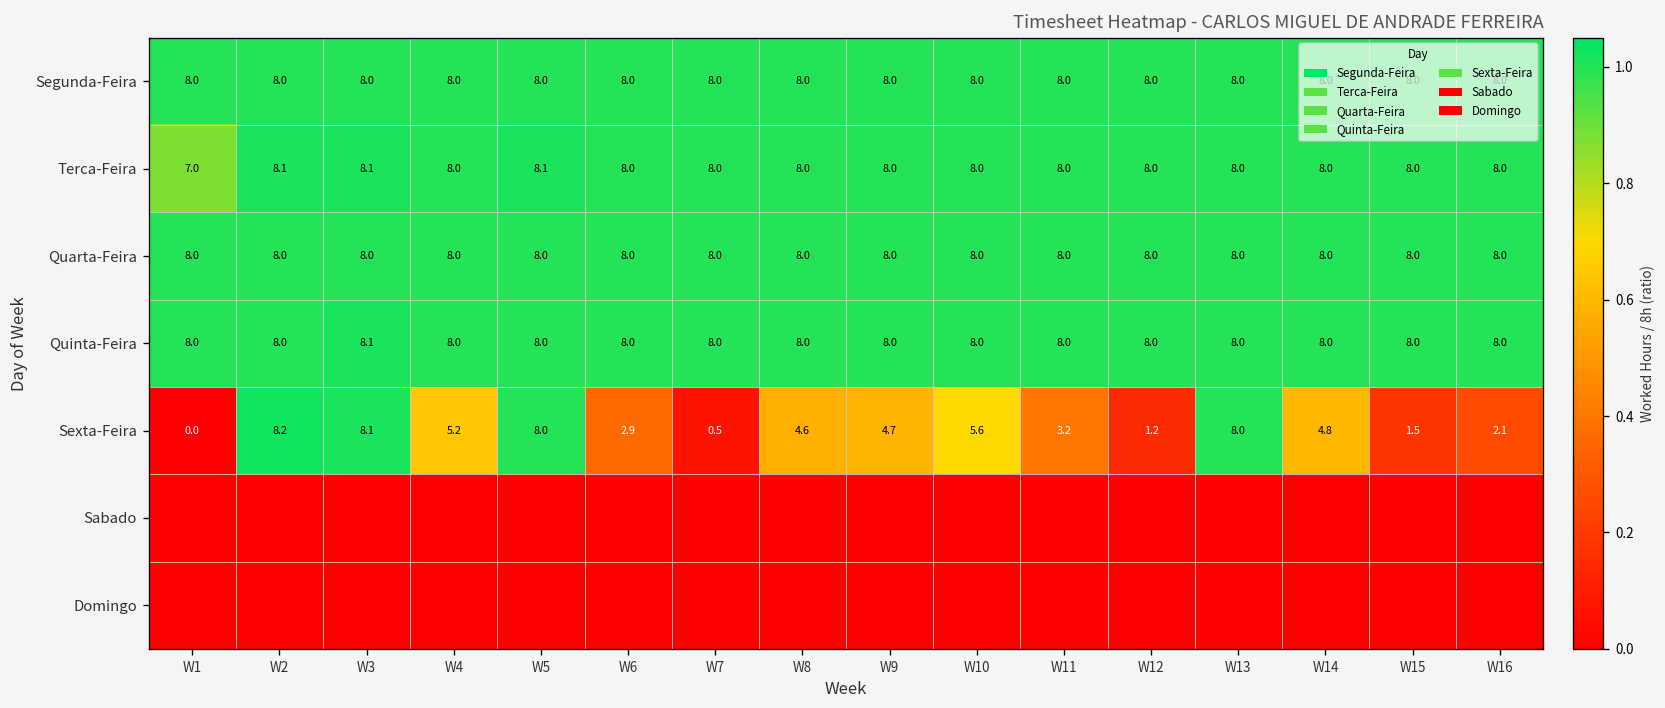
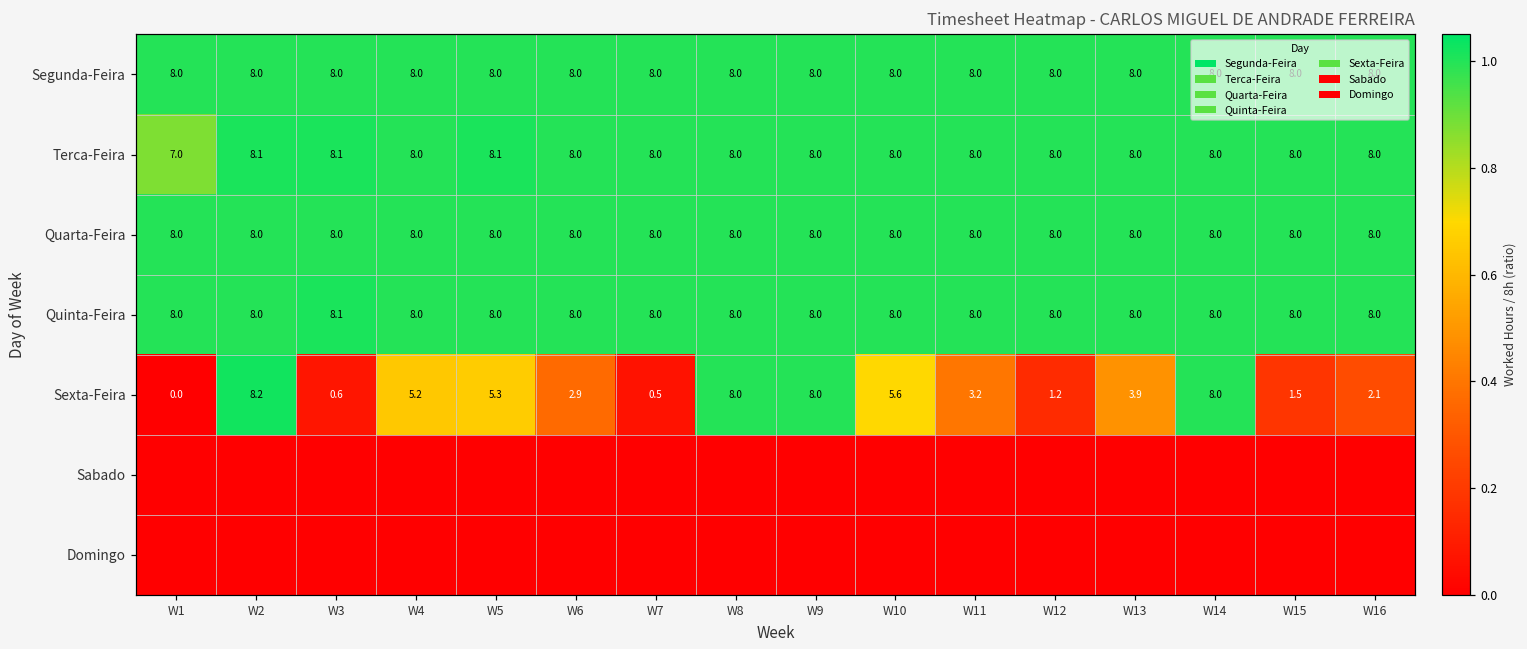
Sexta-Feira, W3: 8.1 -> 0.6
Sexta-Feira, W5: 8.0 -> 5.3
Sexta-Feira, W8: 4.6 -> 8.0
Sexta-Feira, W9: 4.7 -> 8.0
Sexta-Feira, W13: 8.0 -> 3.9
Sexta-Feira, W14: 4.8 -> 8.0
